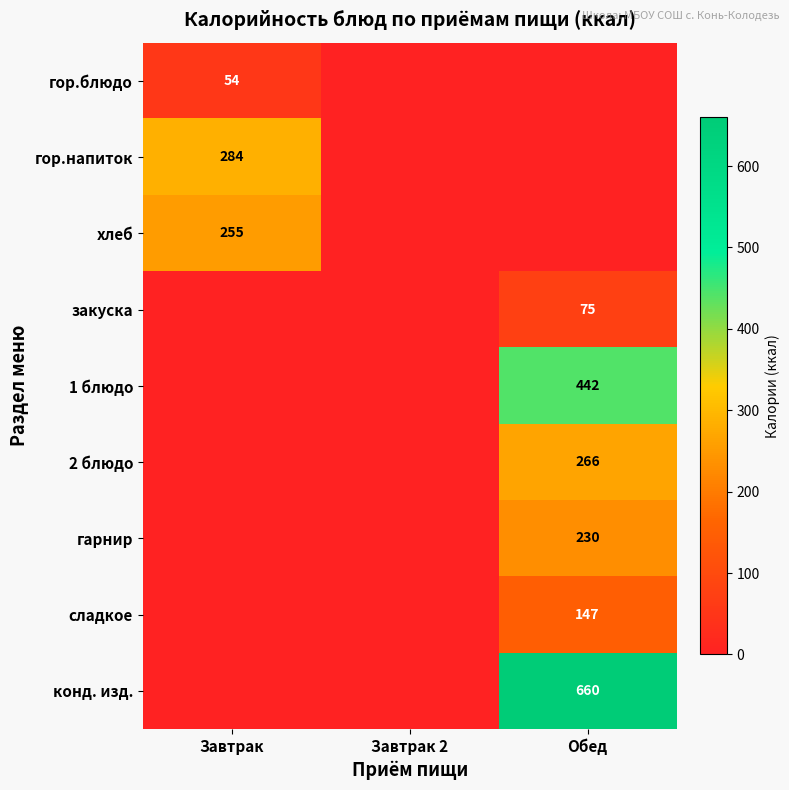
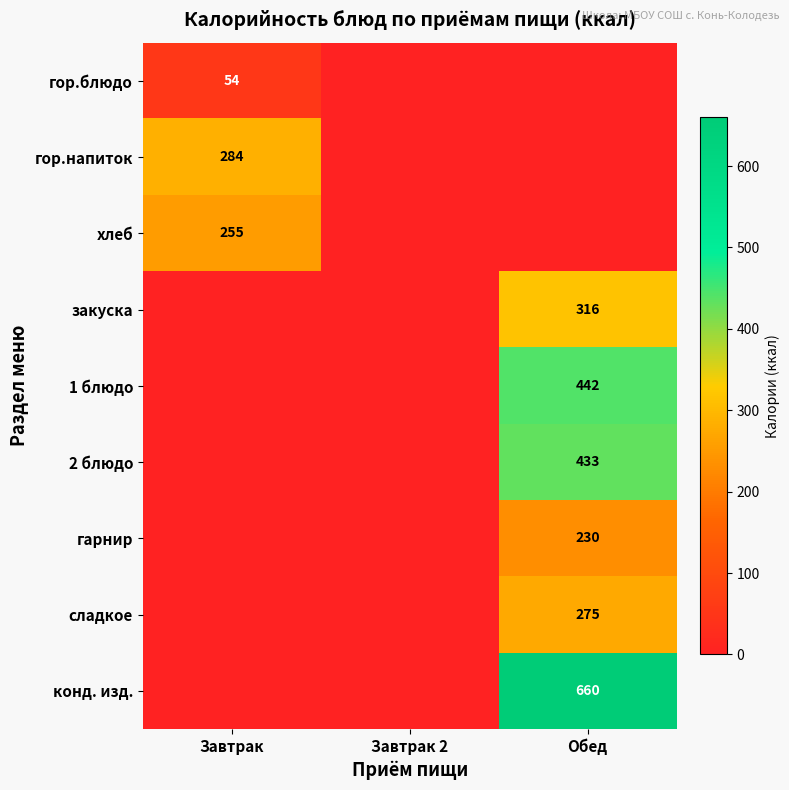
закуска, Обед: 75 -> 316
2 блюдо, Обед: 266 -> 433
сладкое, Обед: 147 -> 275
